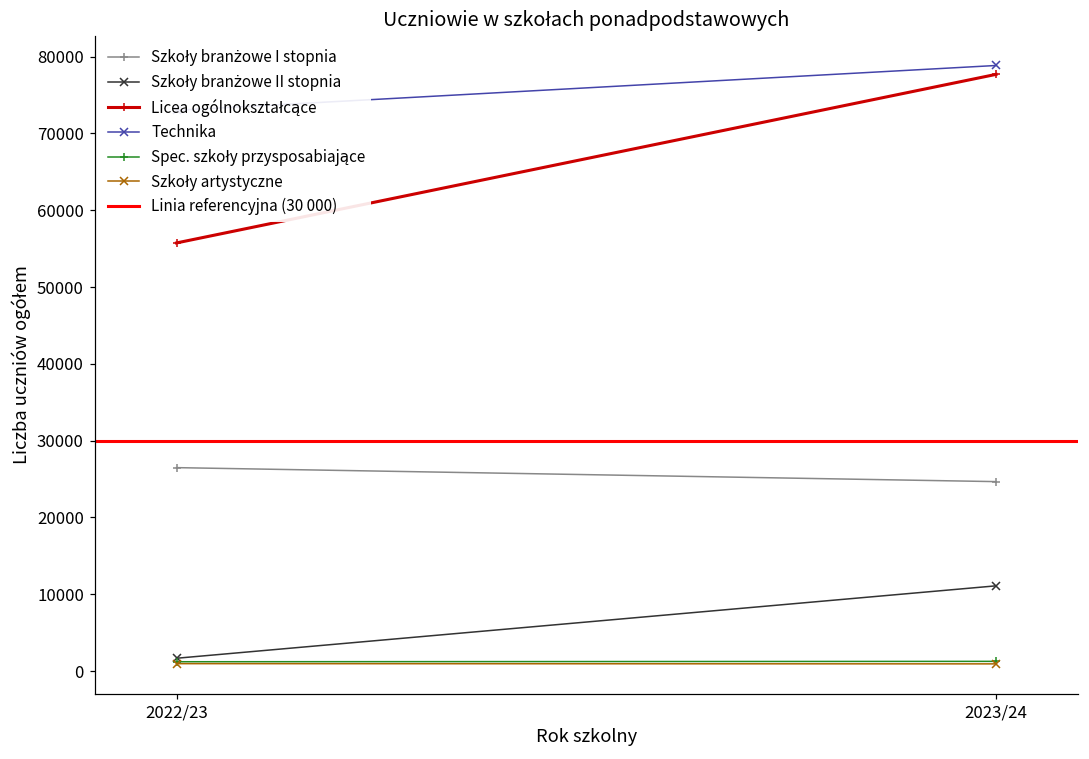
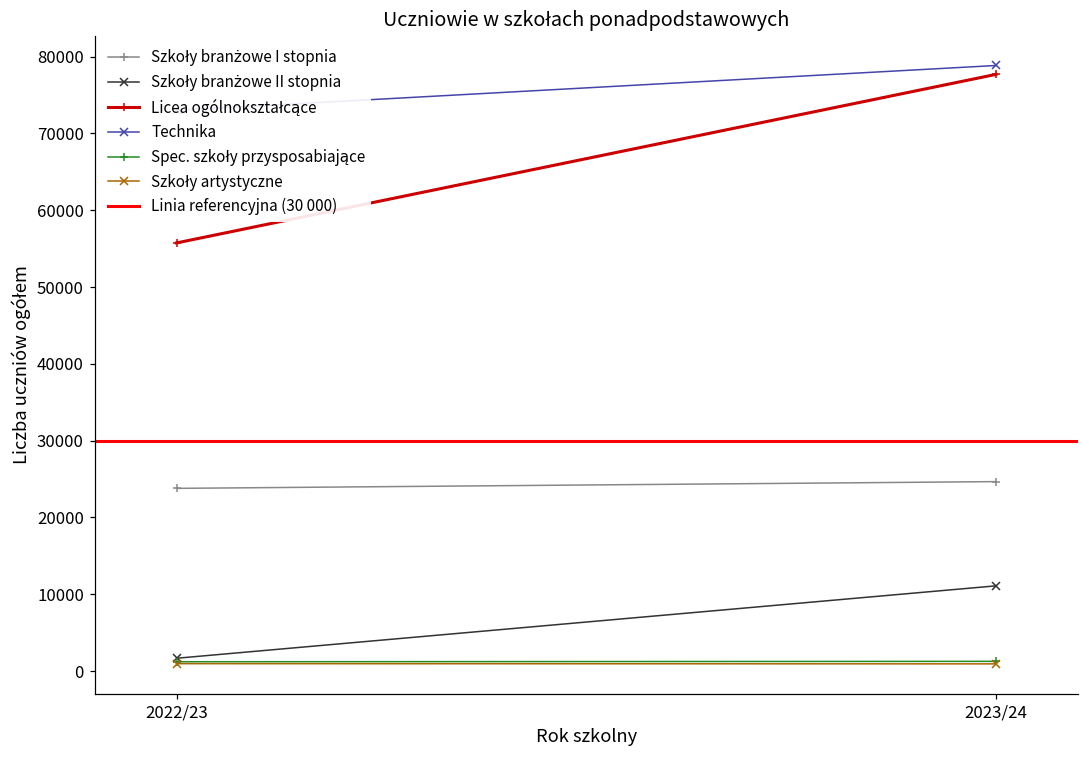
Szkoły branżowe I stopnia, 2022/23: 26000 -> 24000
